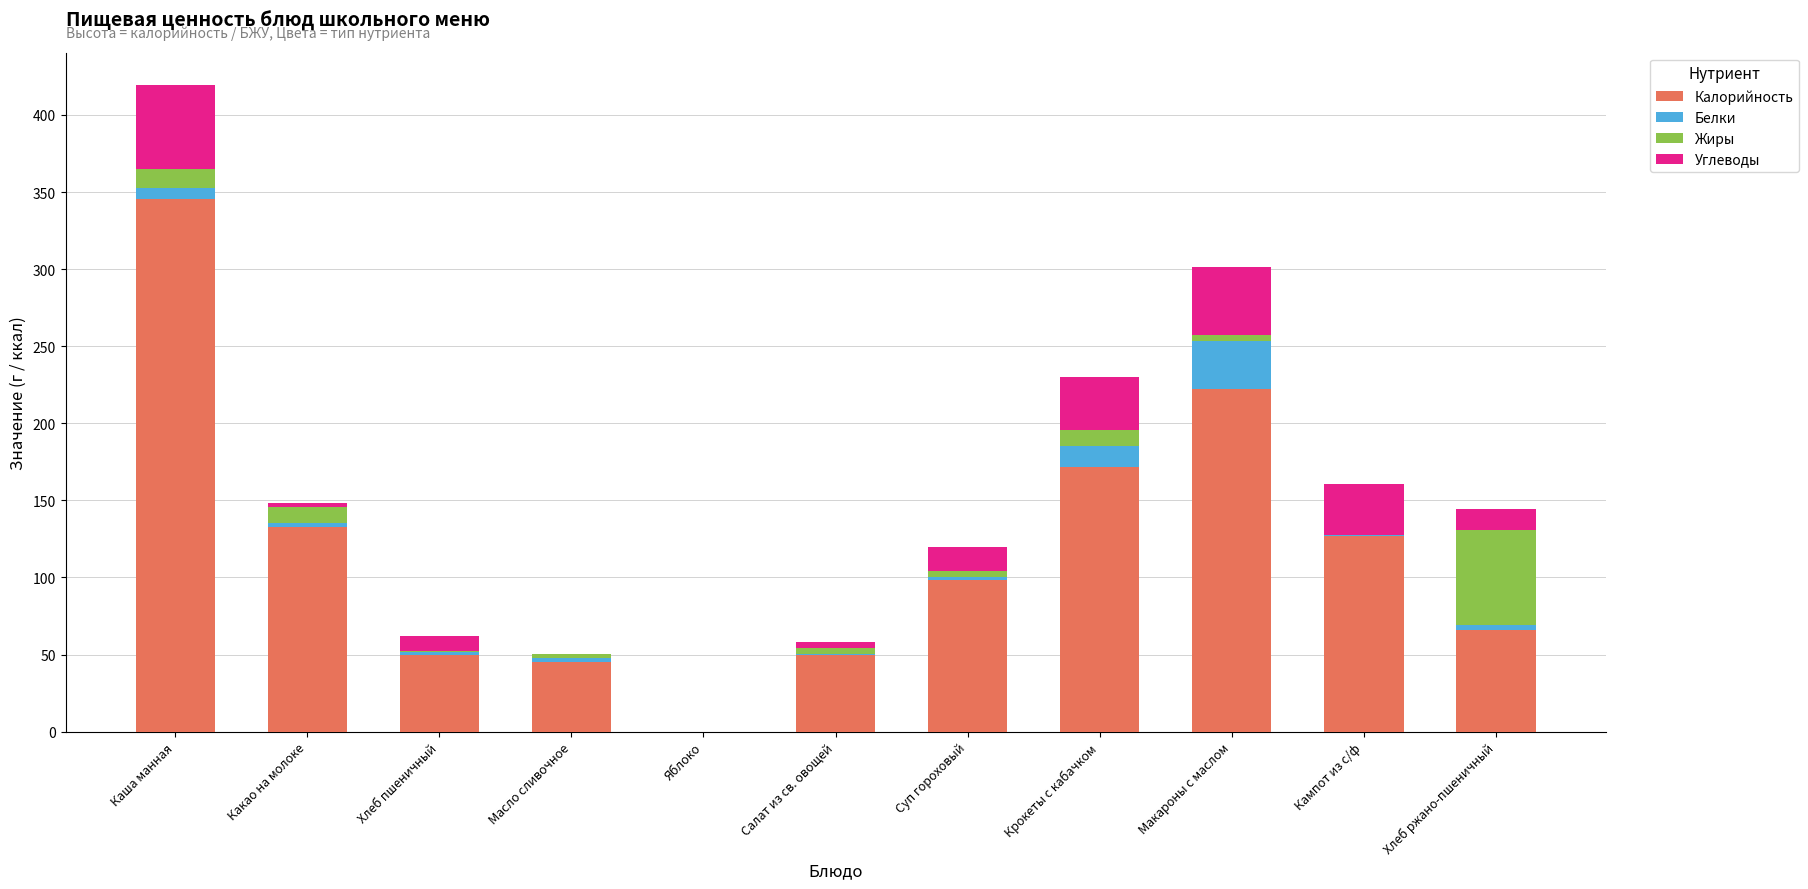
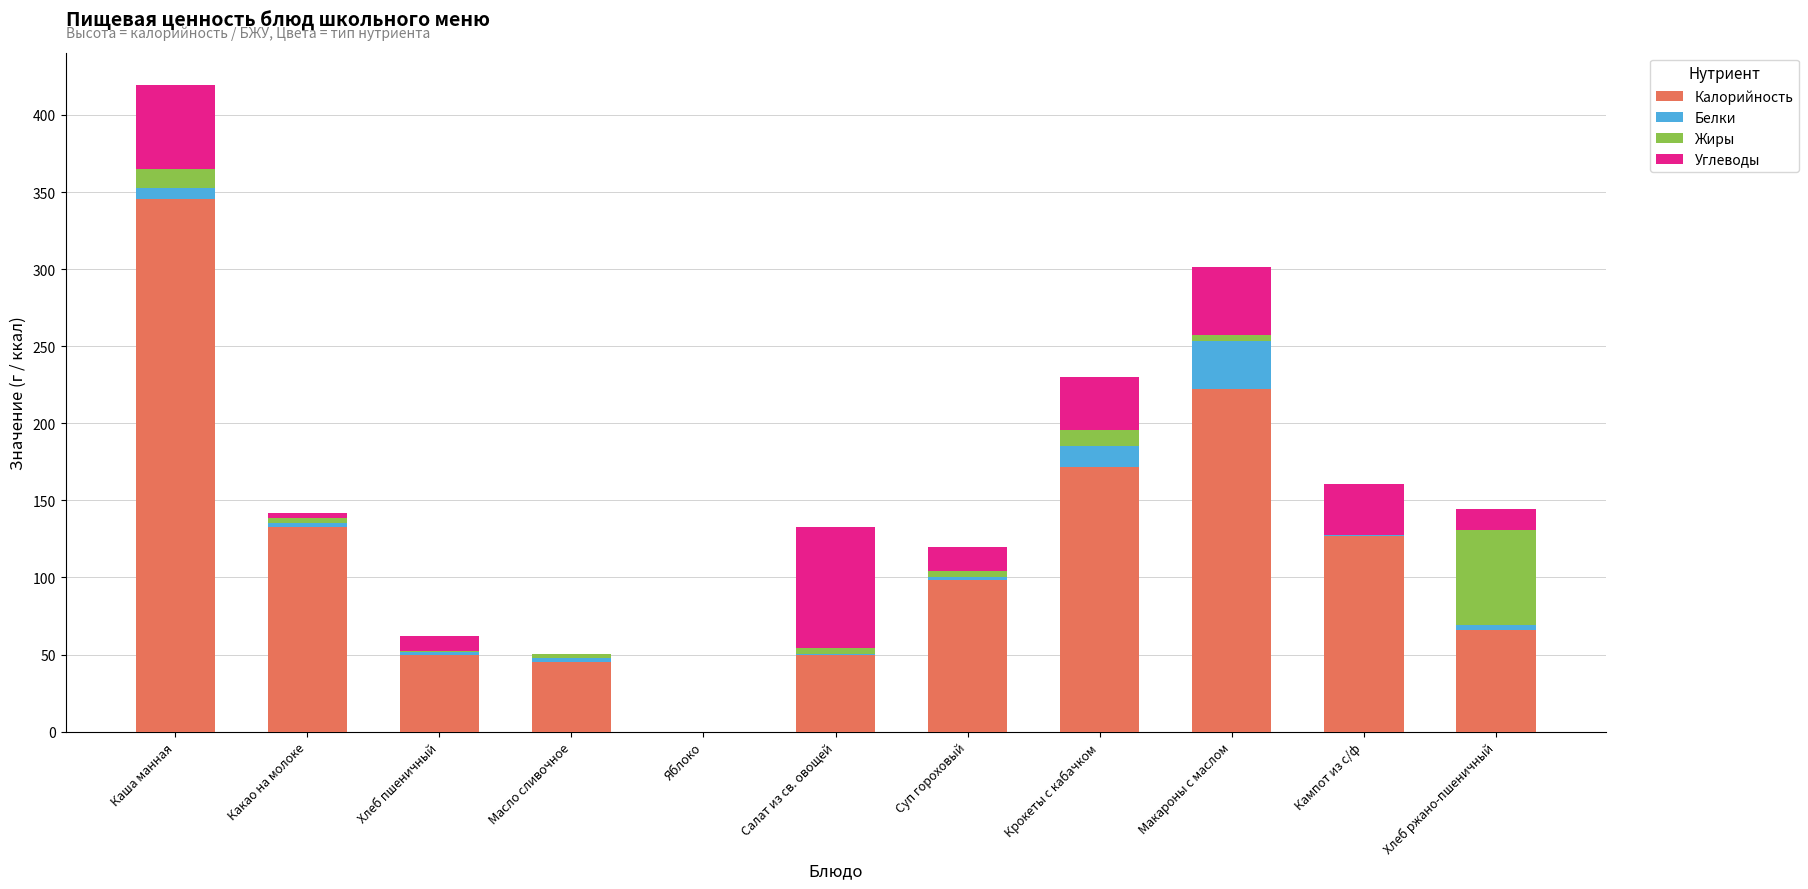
Жиры, Какао на молоке: 10 -> 3
Углеводы, Салат из св. овощей: 4 -> 79
